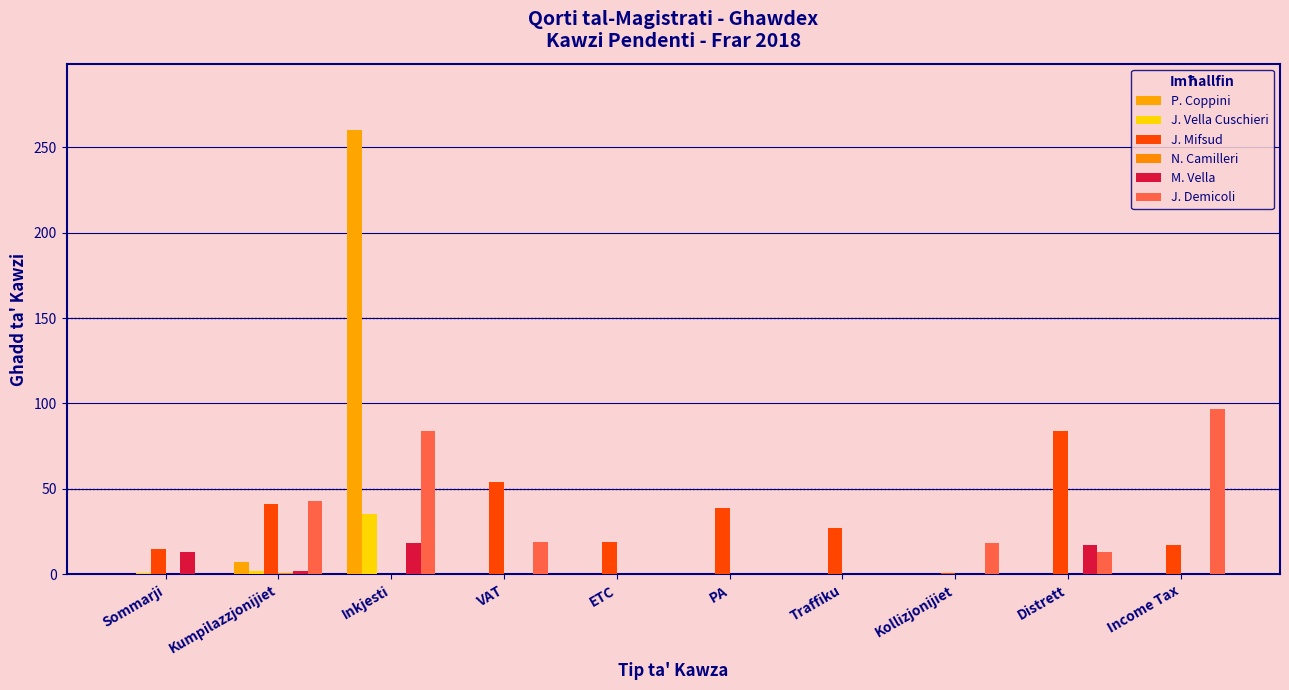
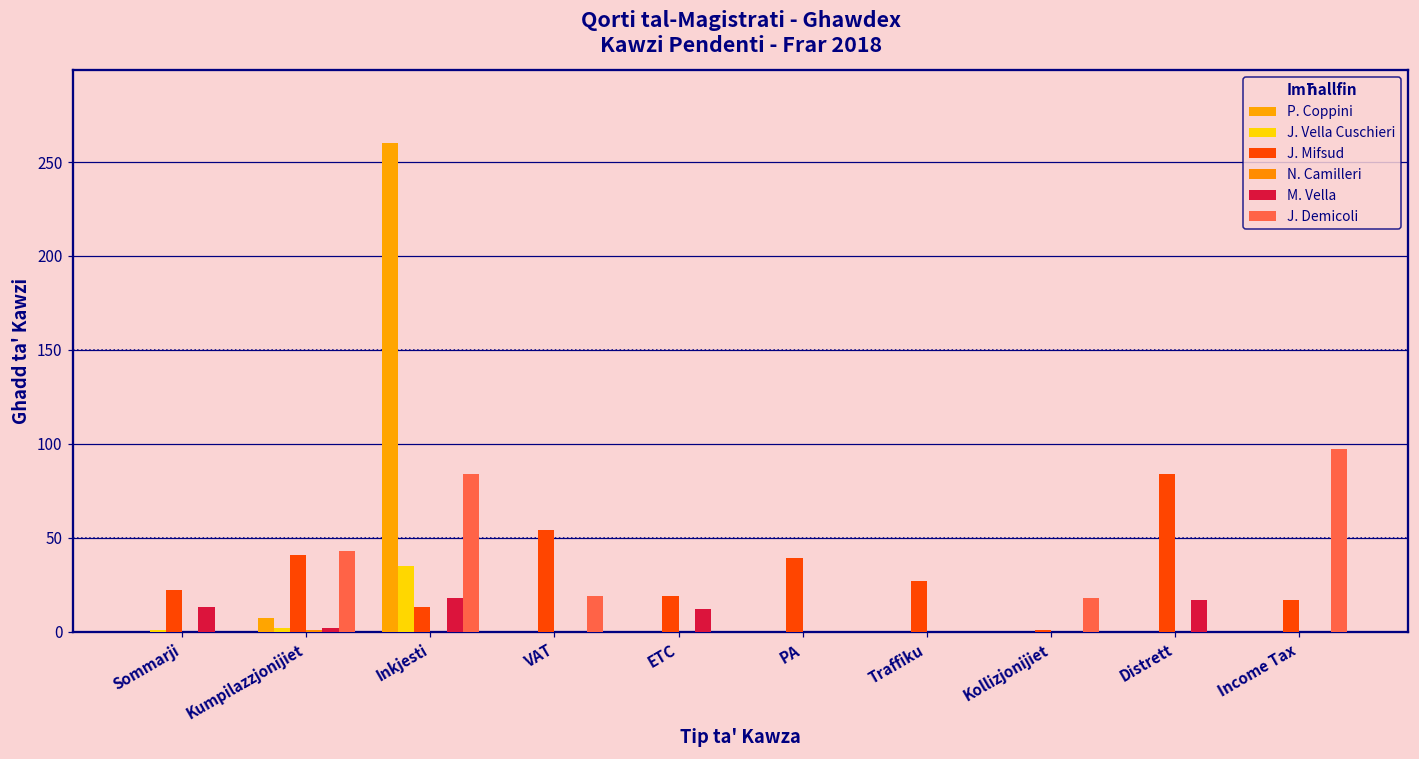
J. Mifsud, Sommarji: 15 -> 22
J. Mifsud, Inkjesti: 0 -> 13
M. Vella, ETC: 0 -> 12
J. Demicoli, Distrett: 13 -> 0
